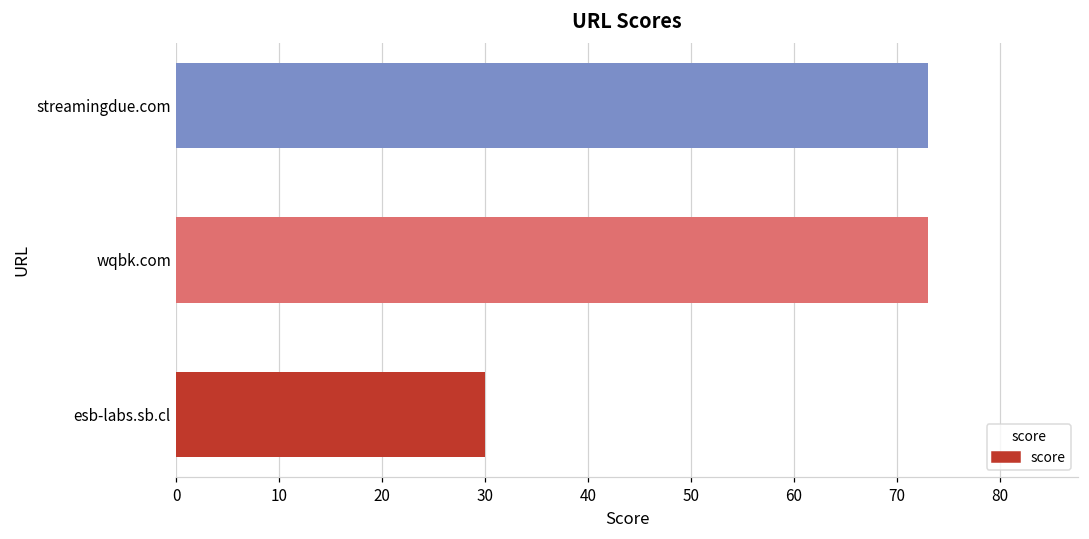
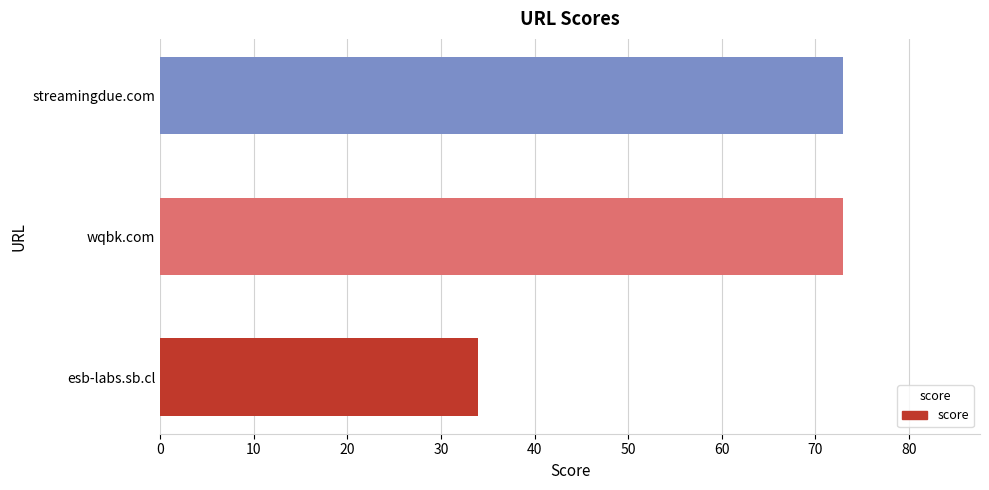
esb-labs.sb.cl: 30 -> 34
